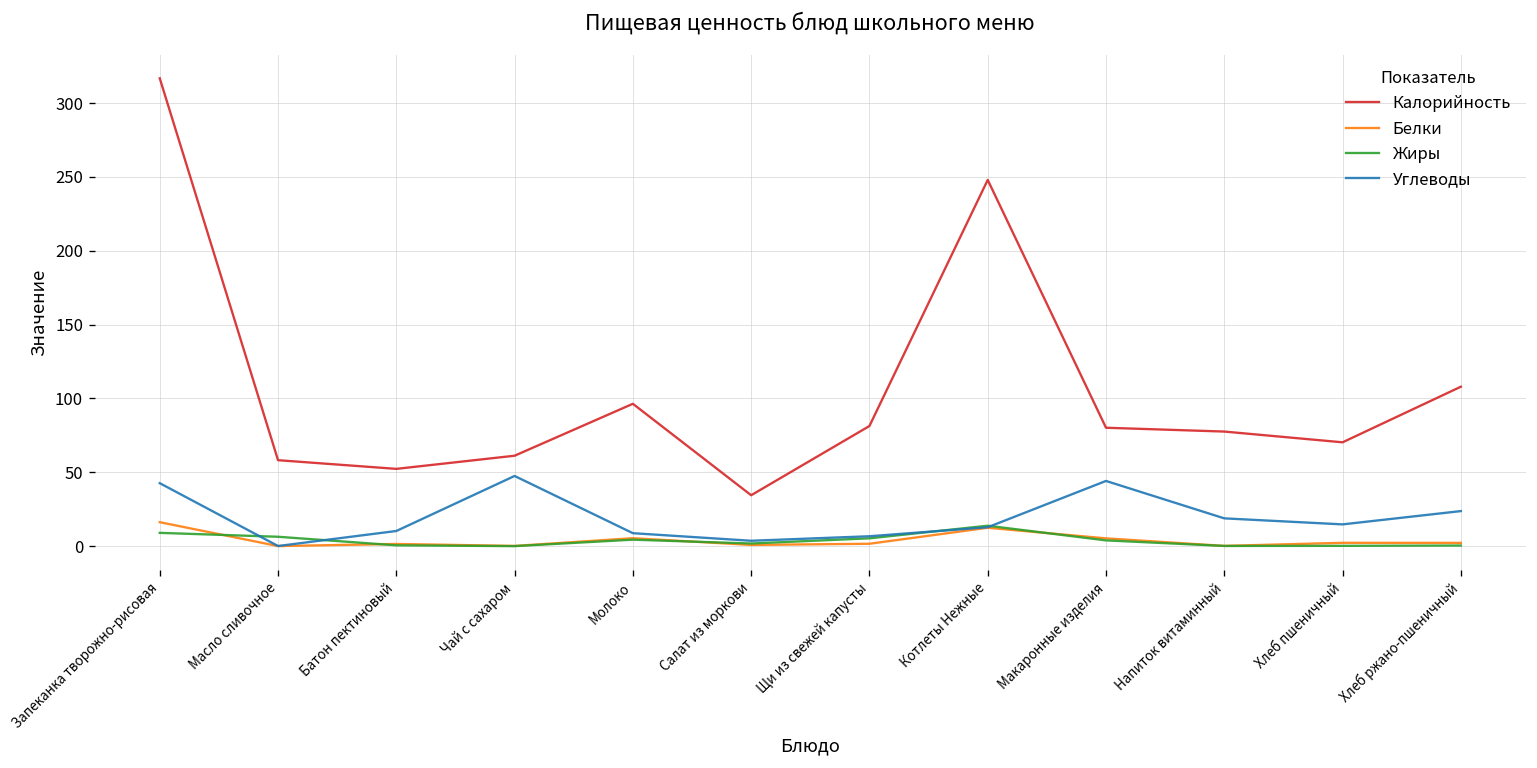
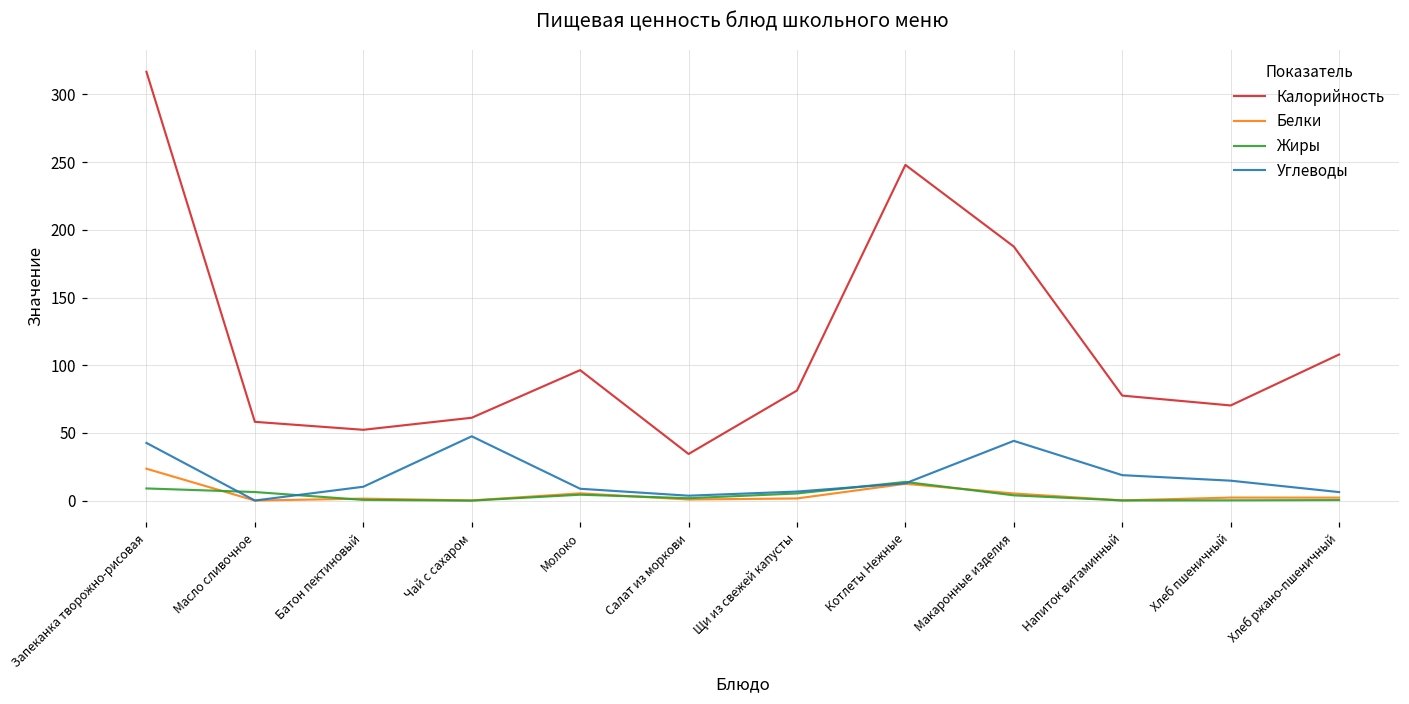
Белки, Запеканка творожно-рисовая: 16 -> 24
Калорийность, Макаронные изделия: 80 -> 188
Углеводы, Хлеб ржано-пшеничный: 24 -> 6
